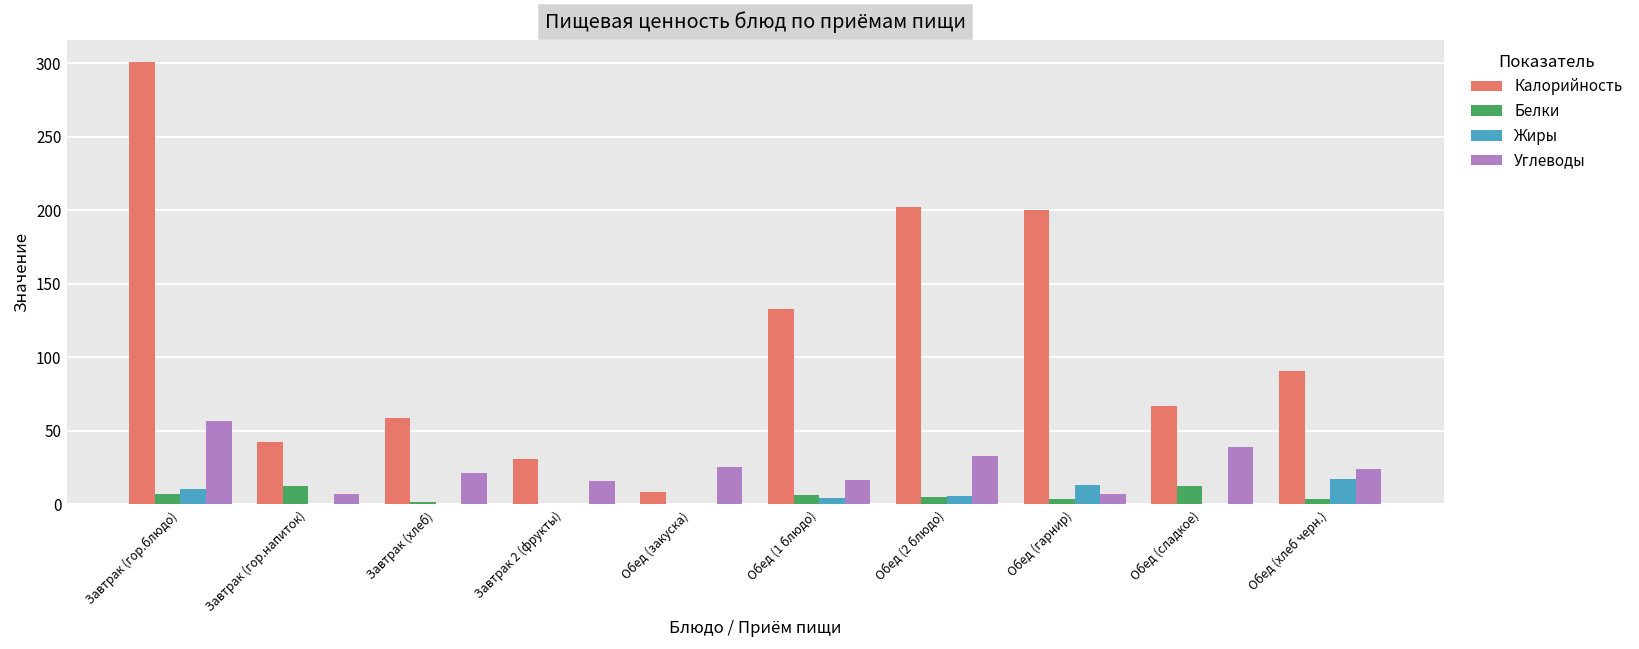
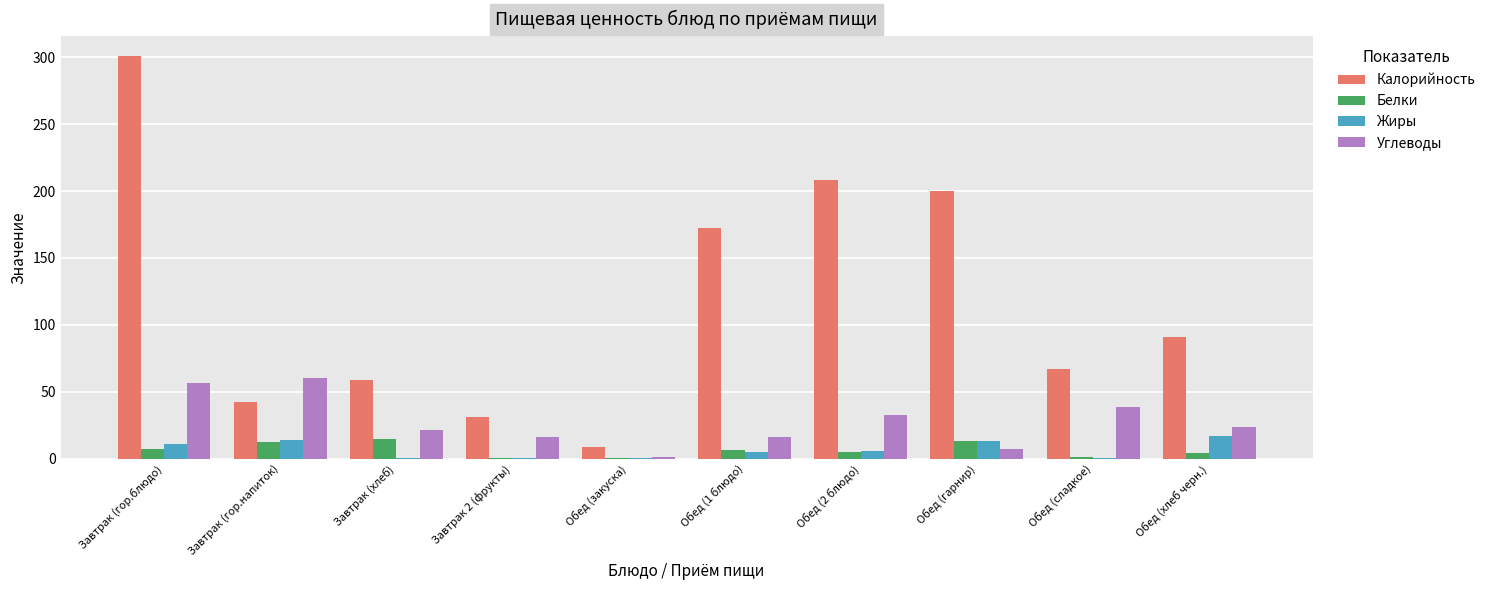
Жиры, Завтрак (гор.напиток): 0 -> 14
Углеводы, Завтрак (гор.напиток): 7 -> 60
Белки, Завтрак (хлеб): 2 -> 15
Углеводы, Обед (закуска): 25 -> 2
Калорийность, Обед (1 блюдо): 133 -> 173
Калорийность, Обед (2 блюдо): 202 -> 209
Белки, Обед (гарнир): 3 -> 13
Белки, Обед (сладкое): 13 -> 1
